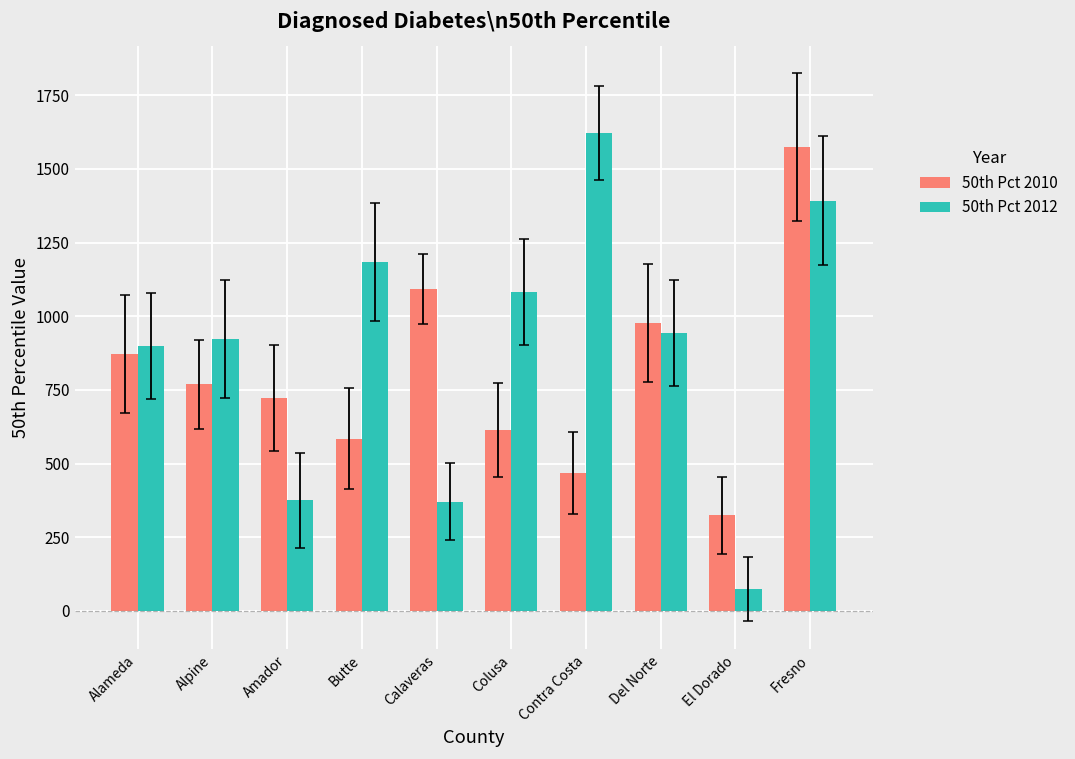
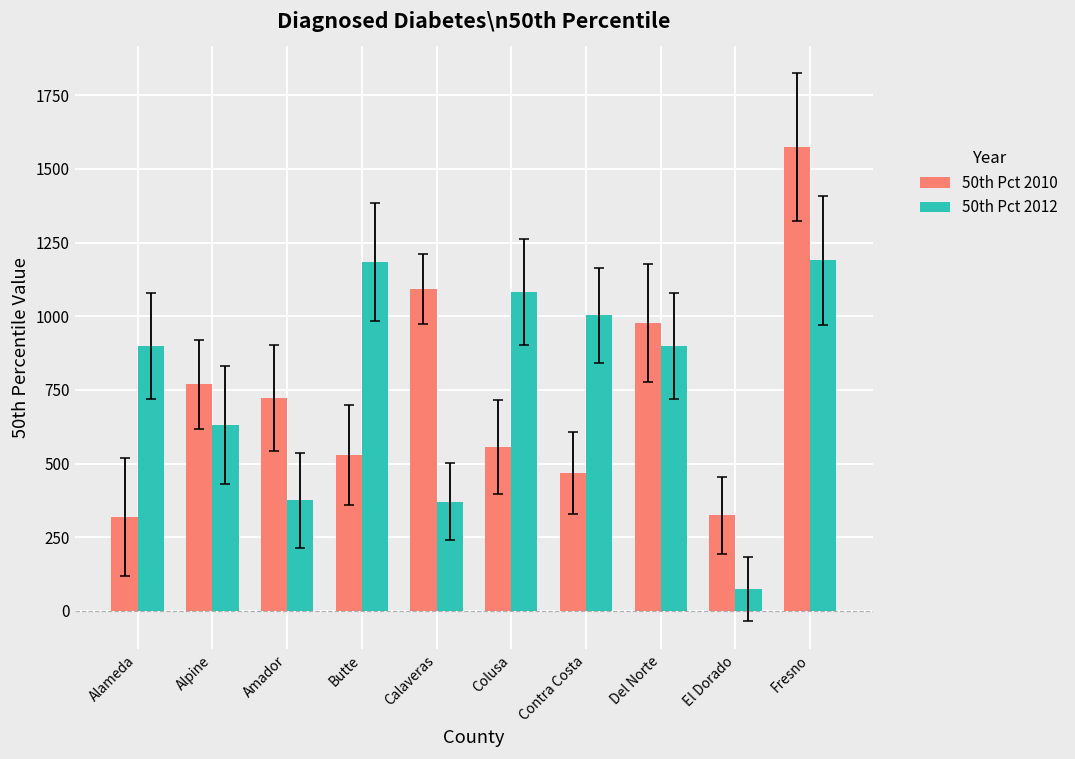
50th Pct 2010, Alameda: 870 -> 320
50th Pct 2012, Alpine: 920 -> 630
50th Pct 2010, Butte: 590 -> 530
50th Pct 2010, Colusa: 610 -> 560
50th Pct 2012, Contra Costa: 1620 -> 1000
50th Pct 2012, Del Norte: 940 -> 900
50th Pct 2012, Fresno: 1390 -> 1190
